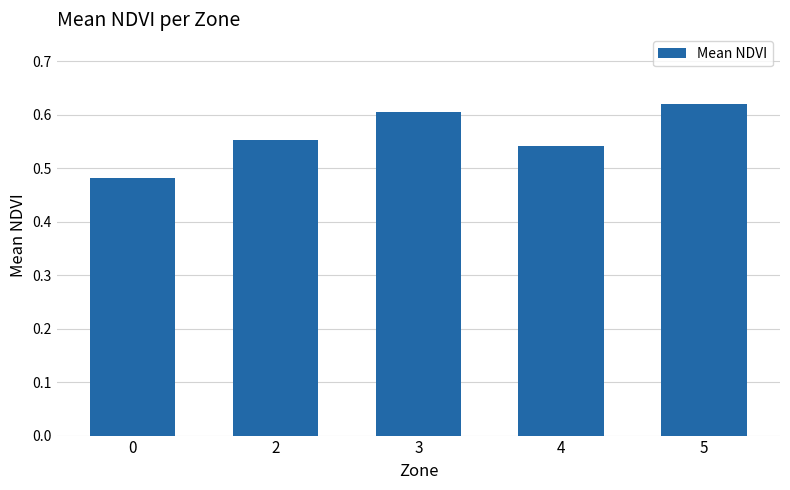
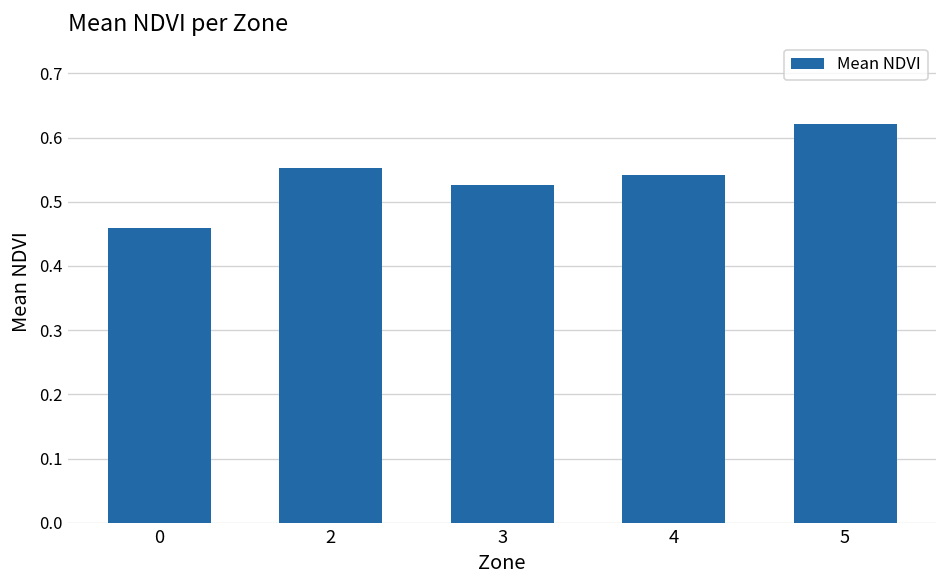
0: 0.48 -> 0.46
3: 0.61 -> 0.53
